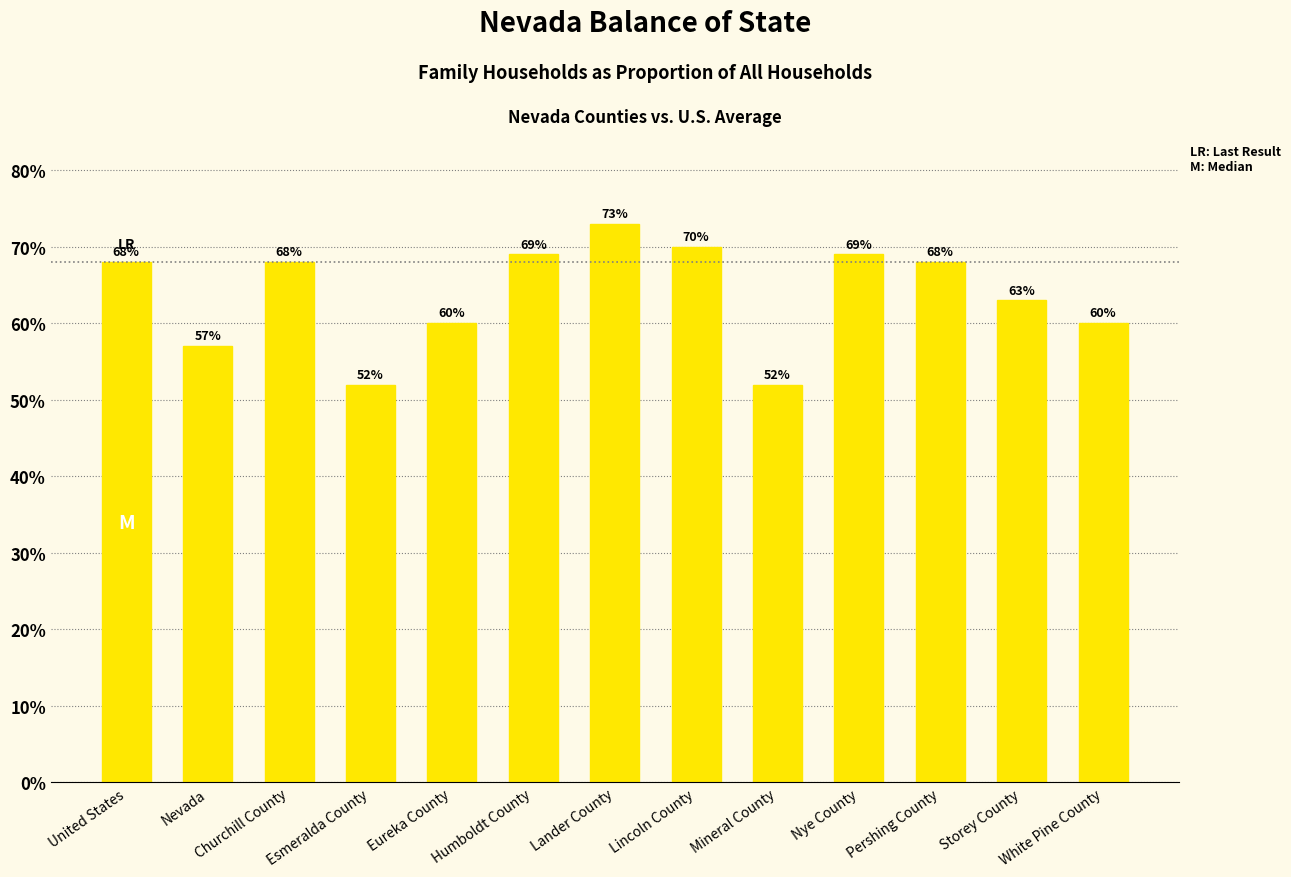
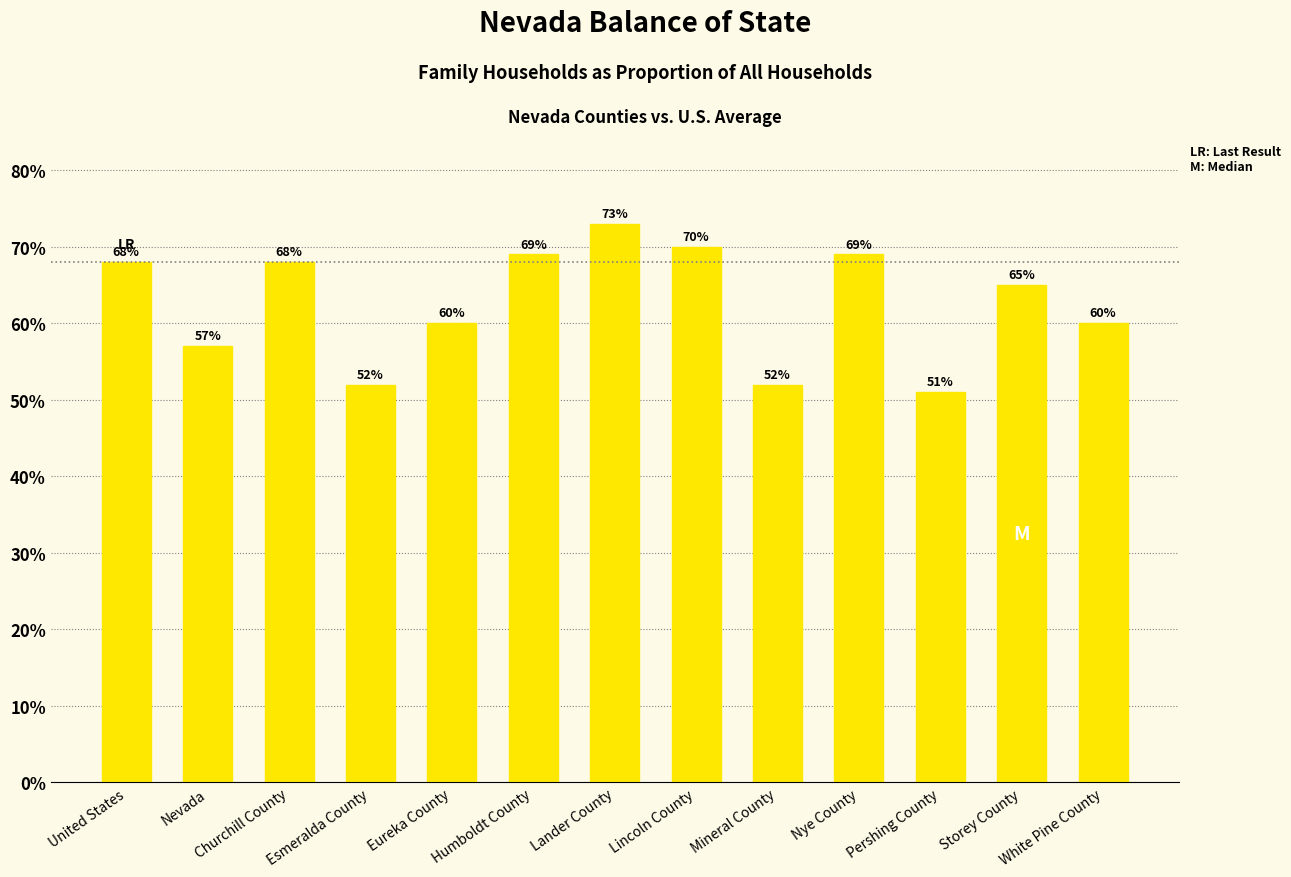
Pershing County: 68% -> 51%
Storey County: 63% -> 65%
